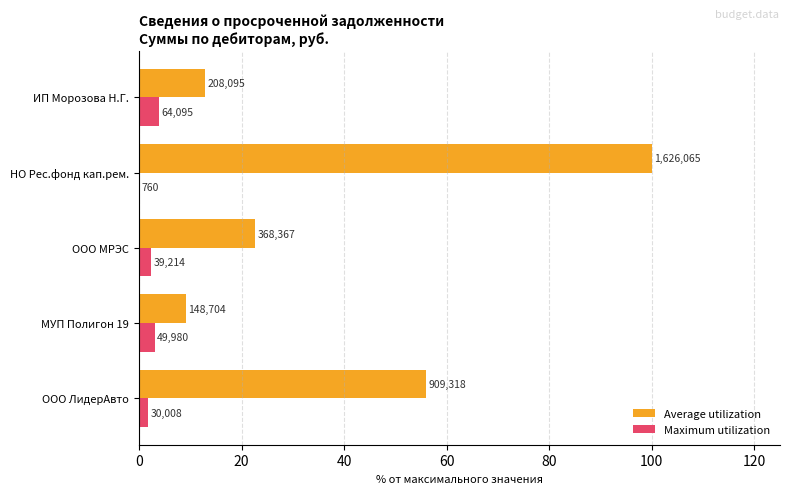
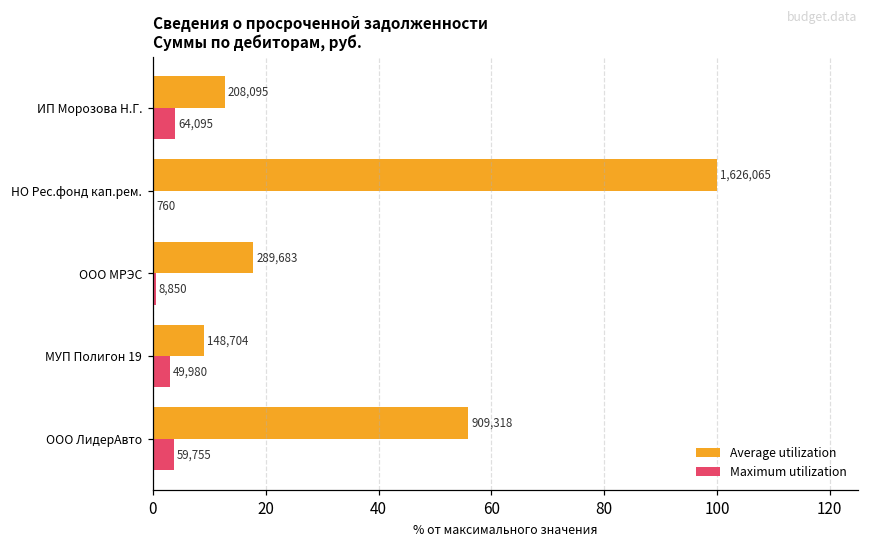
Average utilization, ООО МРЭС: 368,367 -> 289,683
Maximum utilization, ООО МРЭС: 39,214 -> 8,850
Maximum utilization, ООО ЛидерАвто: 30,008 -> 59,755
